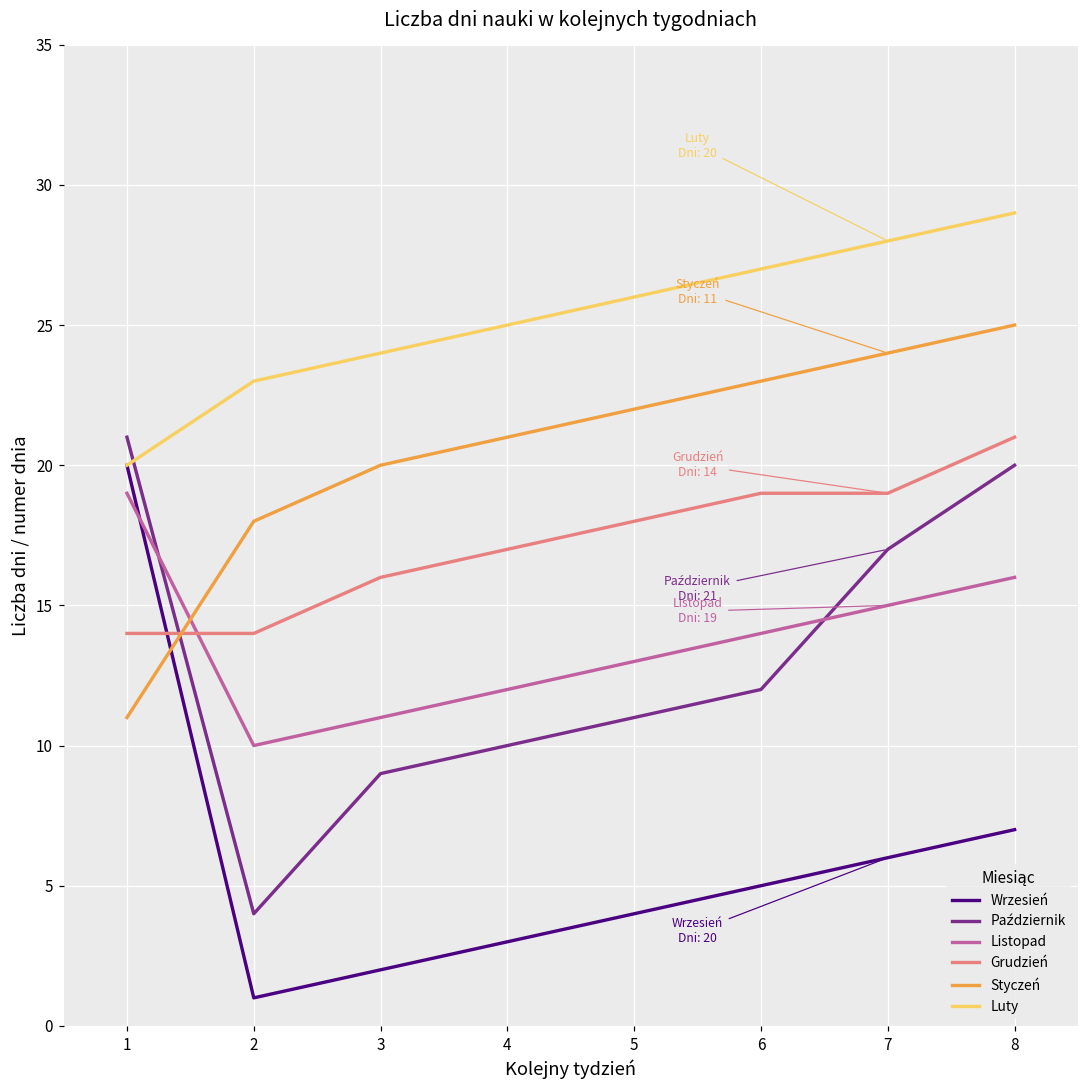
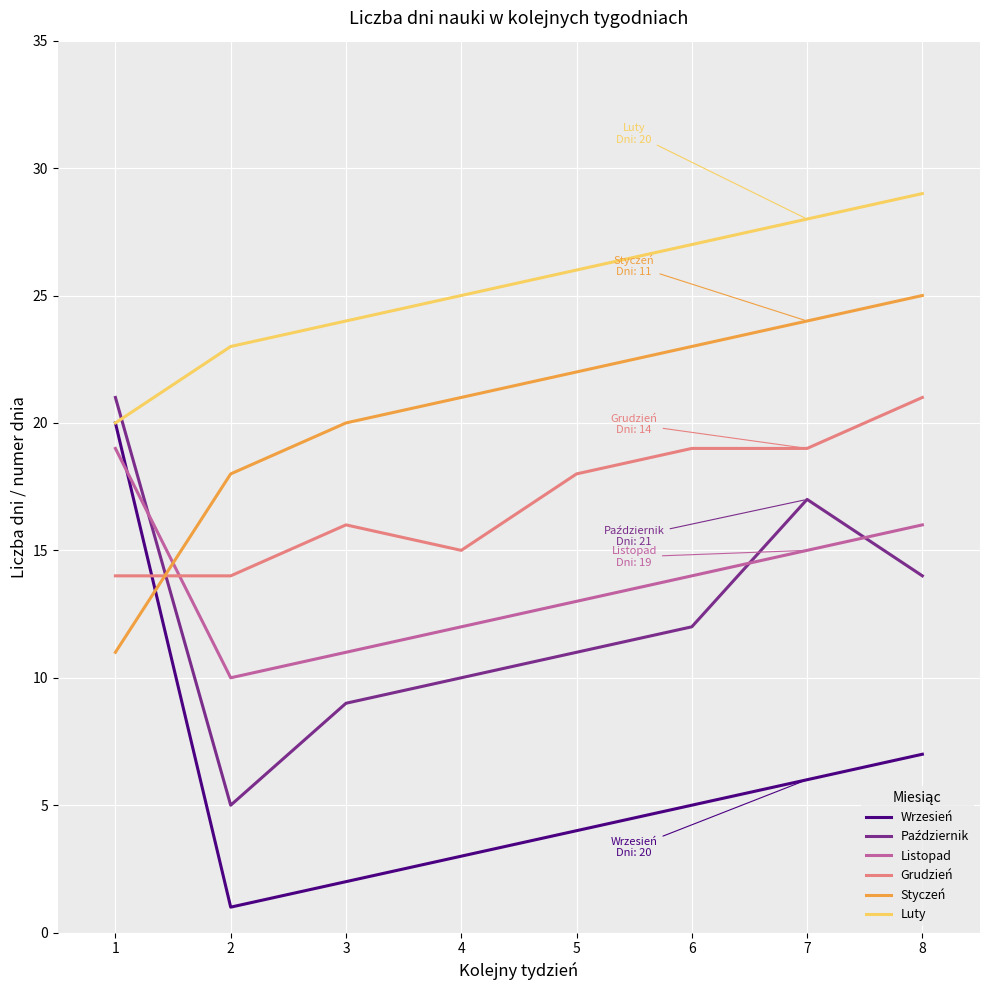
Październik, 2: 4 -> 5
Grudzień, 4: 17 -> 15
Październik, 8: 20 -> 14
